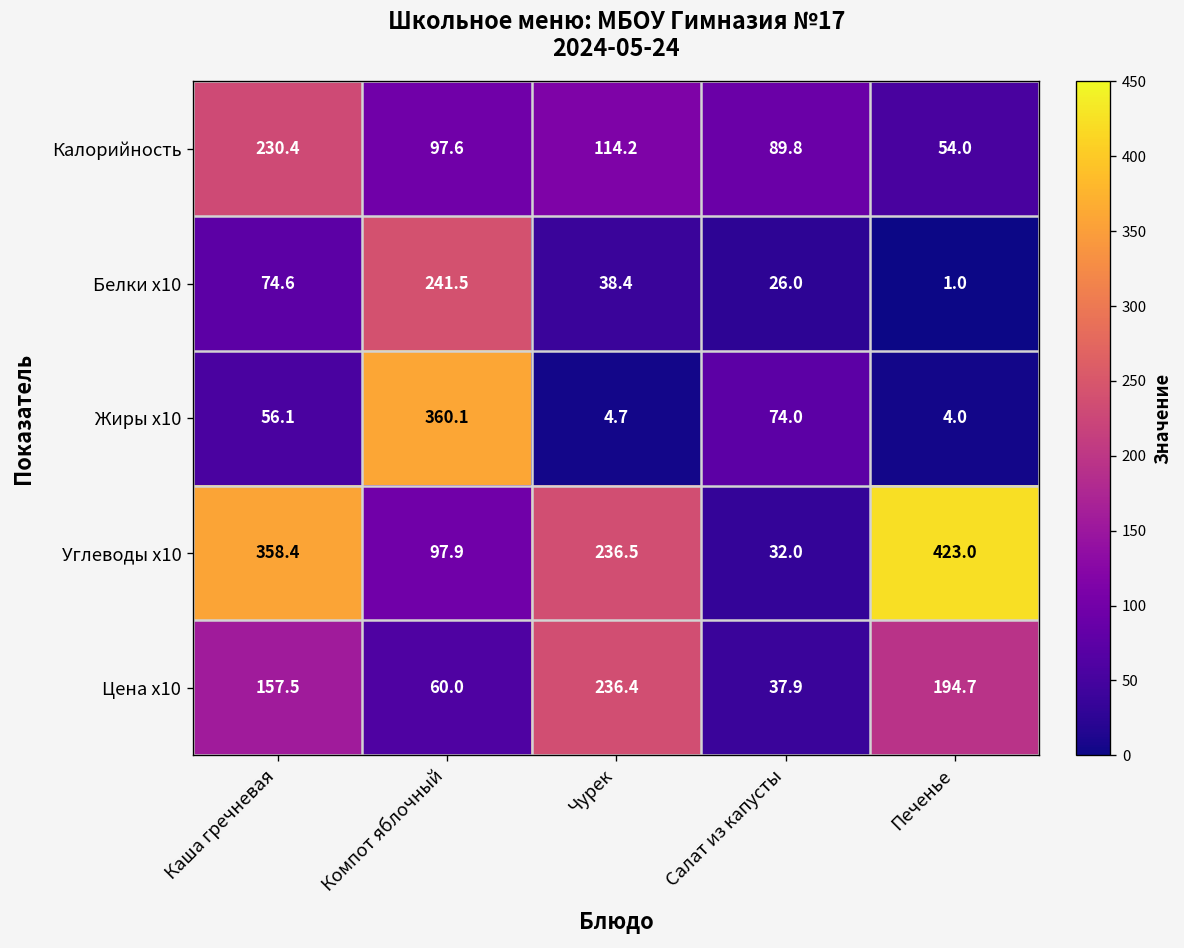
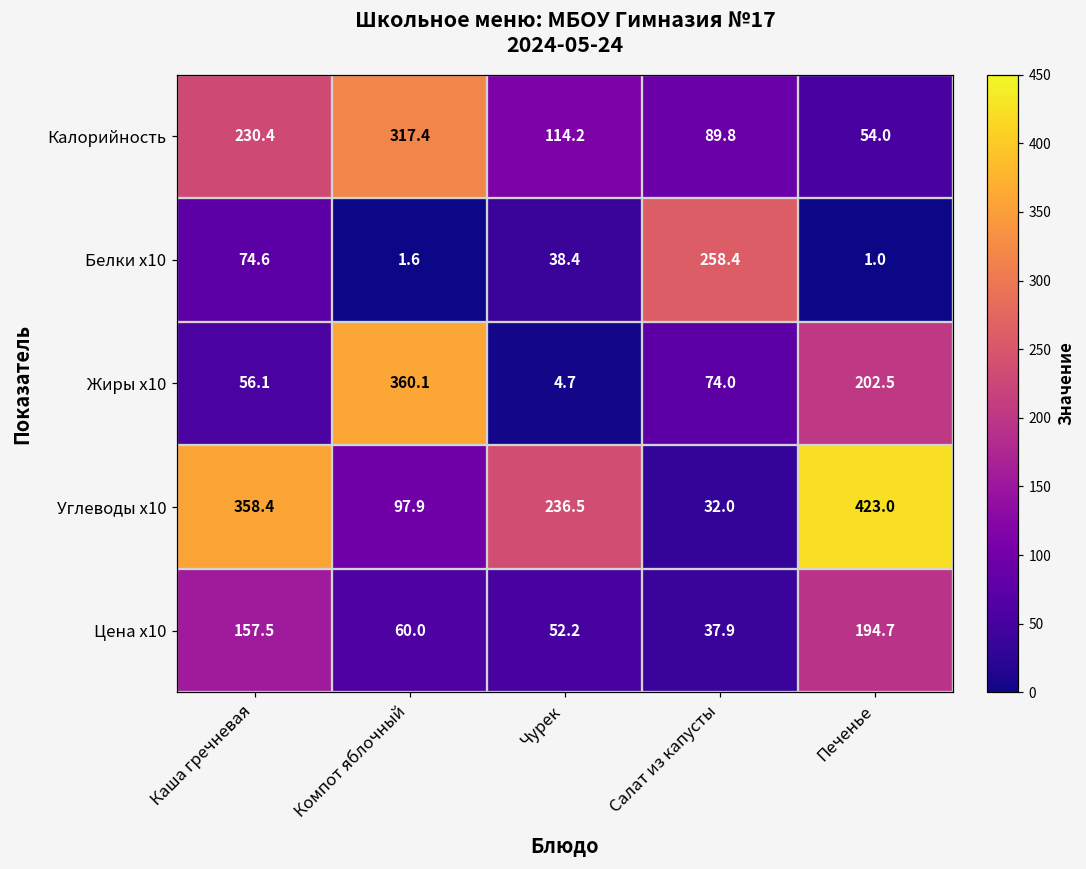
Калорийность, Компот яблочный: 97.6 -> 317.4
Белки x10, Компот яблочный: 241.5 -> 1.6
Белки x10, Салат из капусты: 26.0 -> 258.4
Жиры x10, Печенье: 4.0 -> 202.5
Цена x10, Чурек: 236.4 -> 52.2
